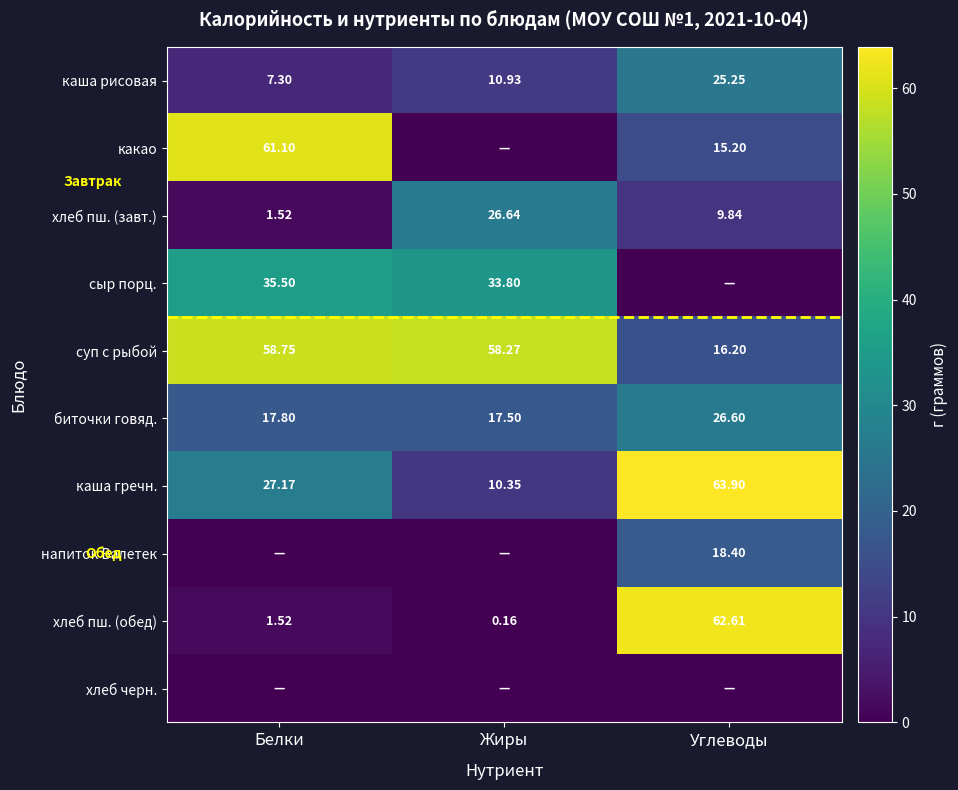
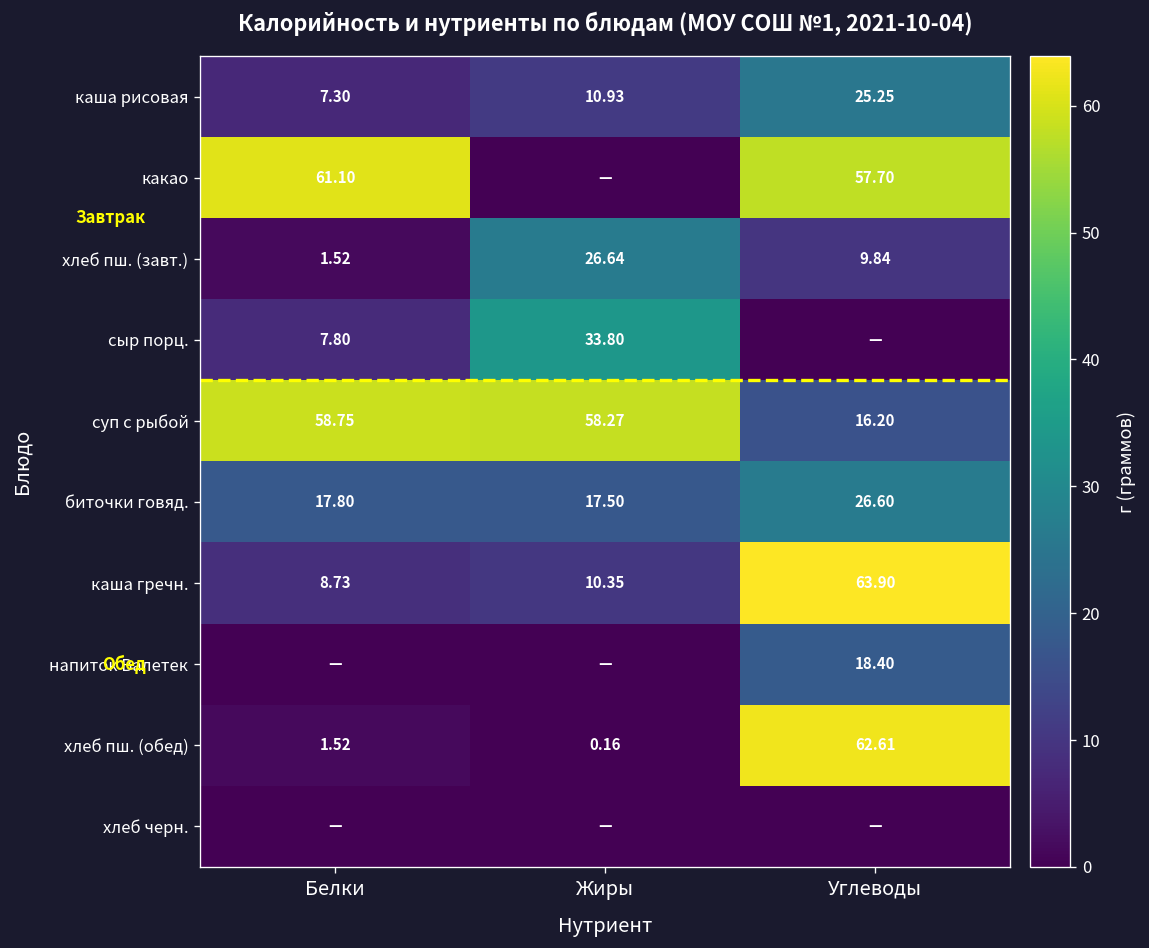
какао, Углеводы: 15.20 -> 57.70
сыр порц., Белки: 35.50 -> 7.80
каша гречн., Белки: 27.17 -> 8.73
